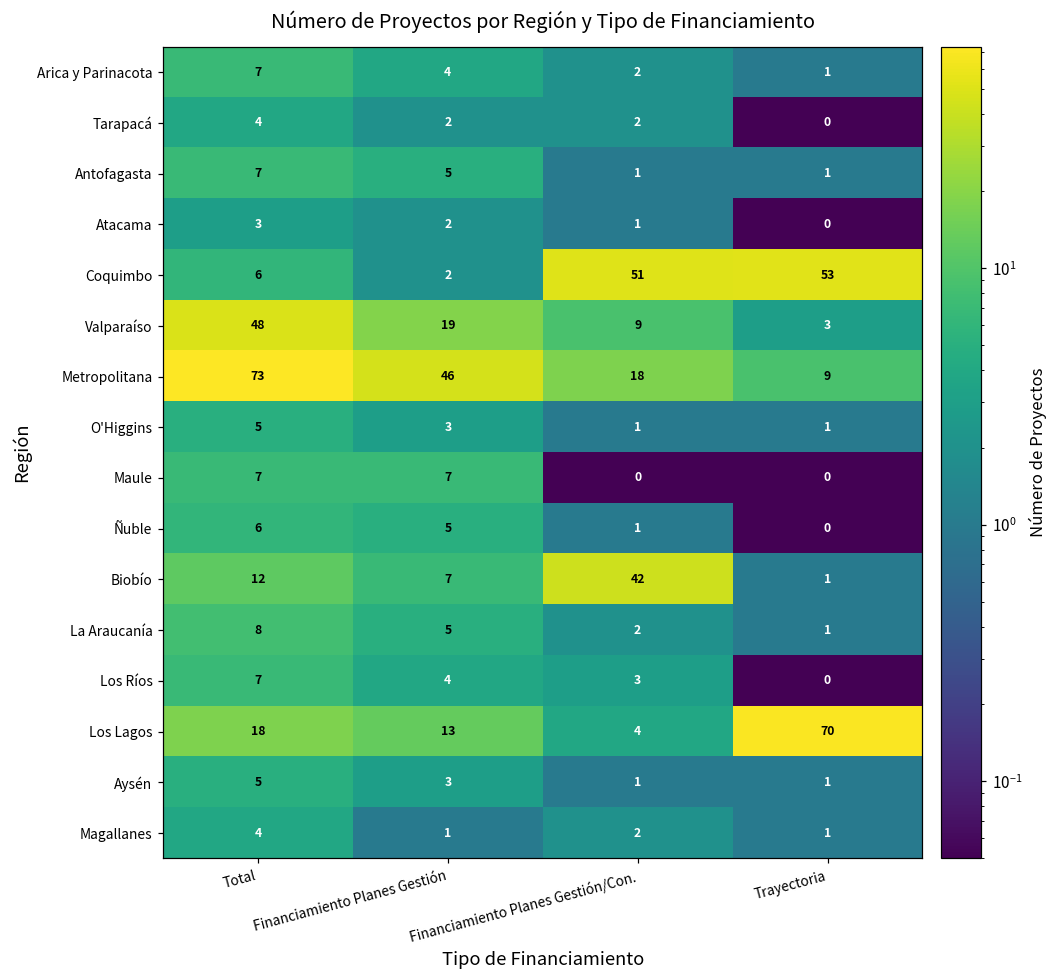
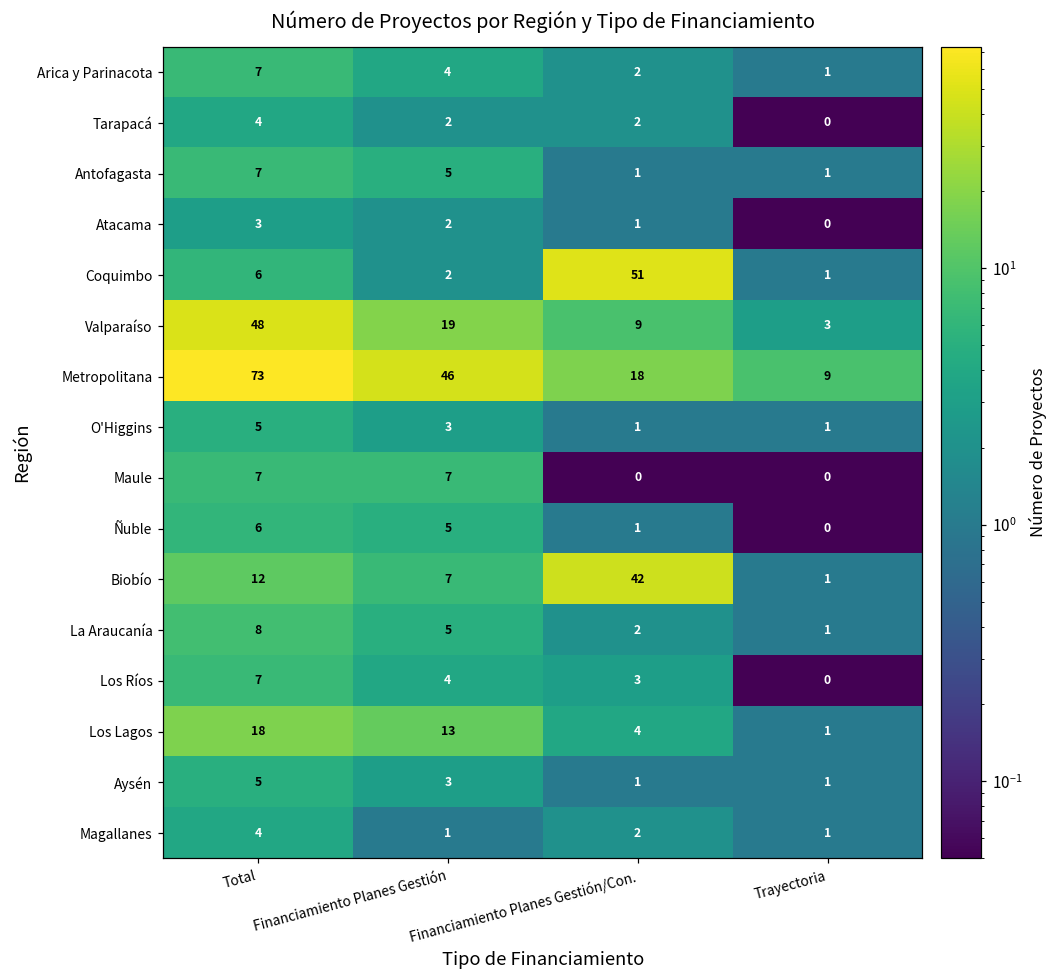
Coquimbo, Trayectoria: 53 -> 1
Los Lagos, Trayectoria: 70 -> 1
